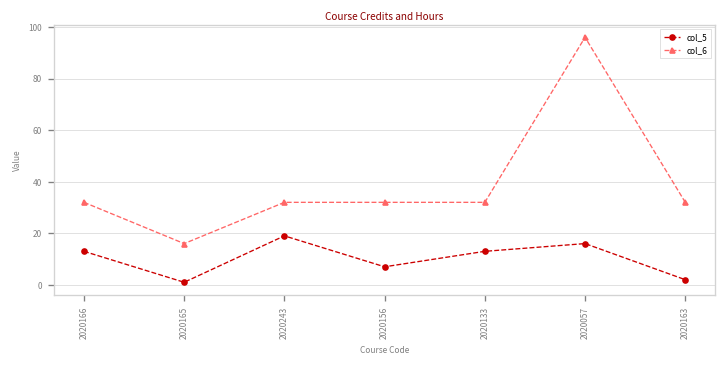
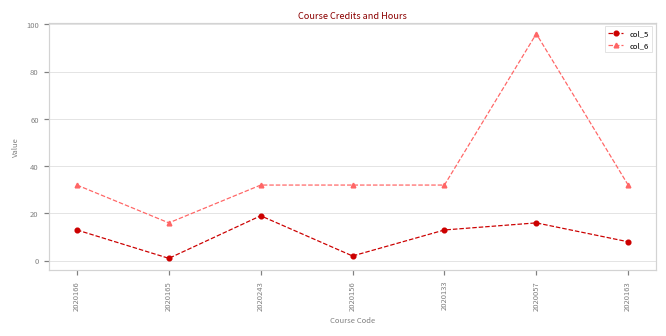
col_5, 2020156: 7 -> 2
col_5, 2020163: 2 -> 8
